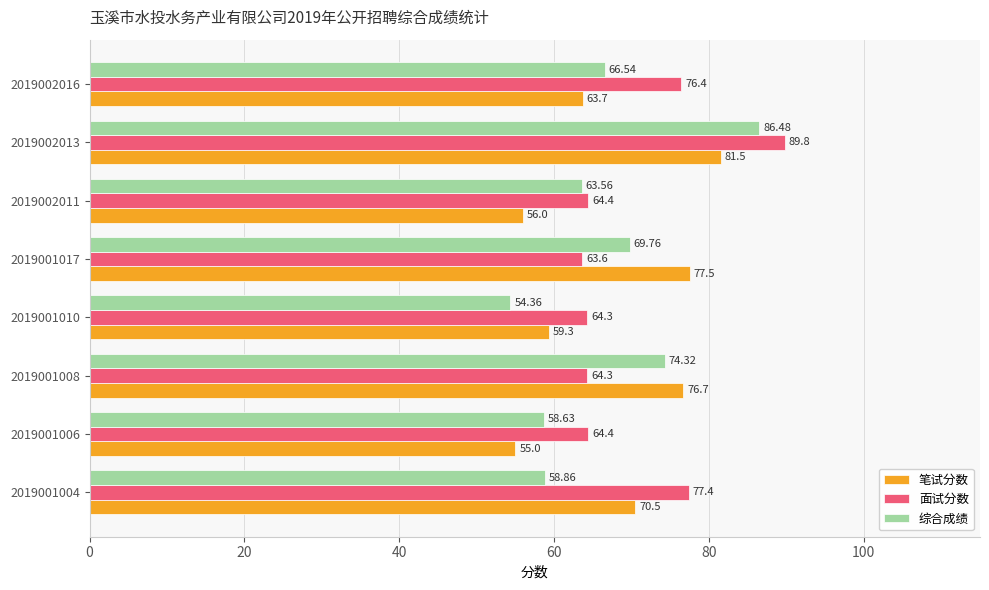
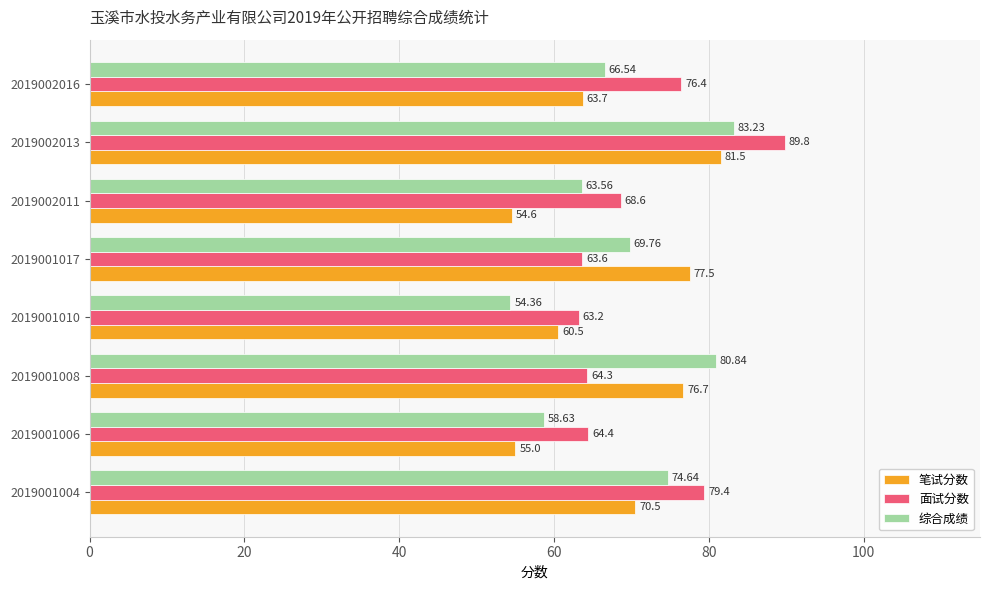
综合成绩, 2019002013: 86.48 -> 83.23
面试分数, 2019002011: 64.4 -> 68.6
笔试分数, 2019002011: 56.0 -> 54.6
面试分数, 2019001010: 64.3 -> 63.2
笔试分数, 2019001010: 59.3 -> 60.5
综合成绩, 2019001008: 74.32 -> 80.84
综合成绩, 2019001004: 58.86 -> 74.64
面试分数, 2019001004: 77.4 -> 79.4
